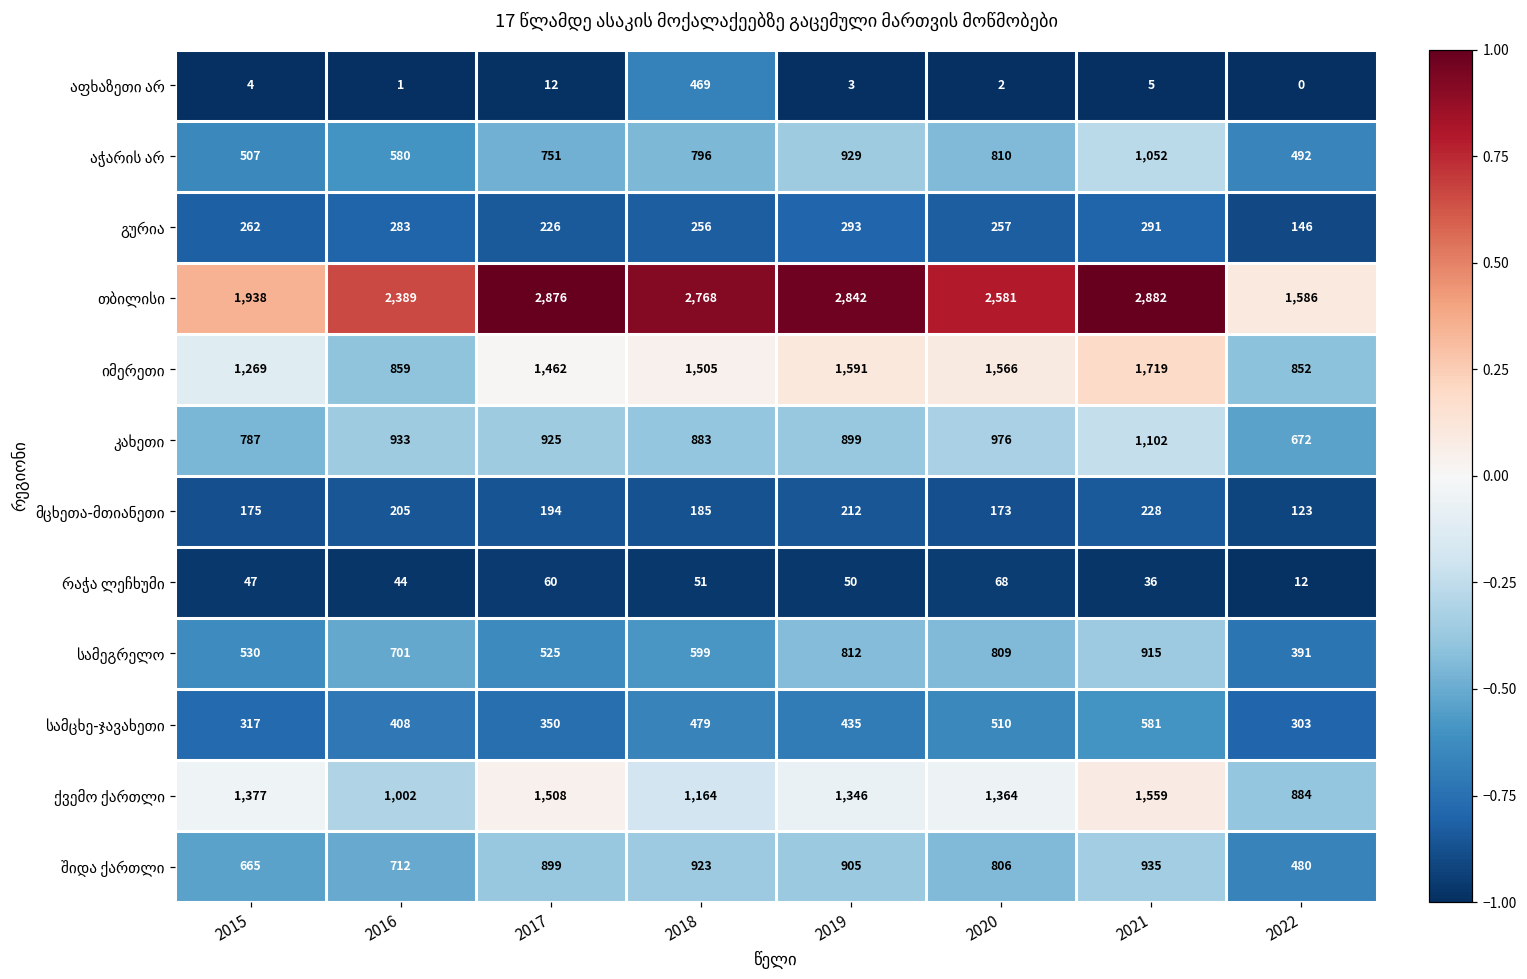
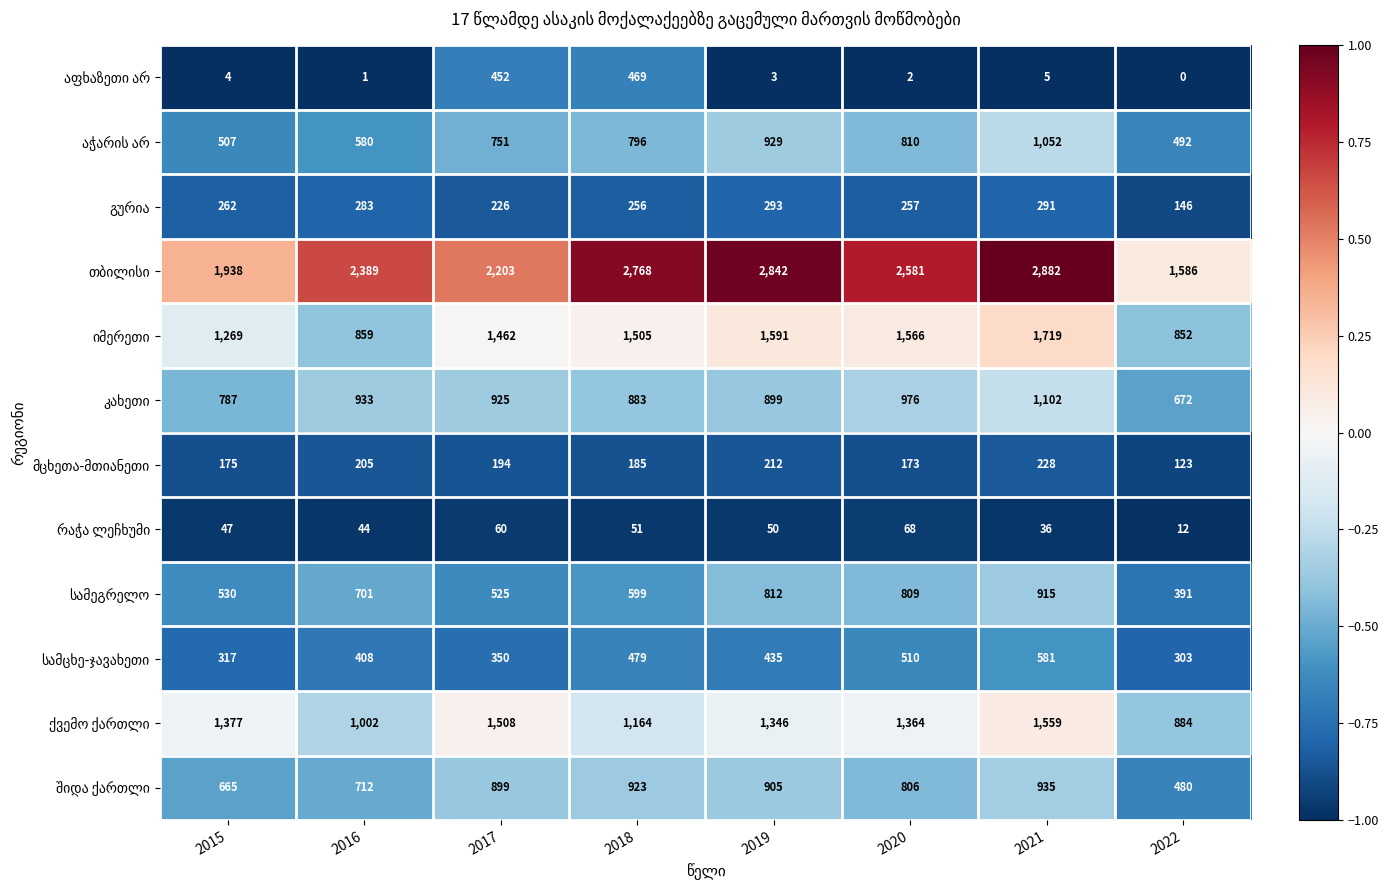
აფხაზეთი არ, 2017: 12 -> 452
თბილისი, 2017: 2,876 -> 2,203
